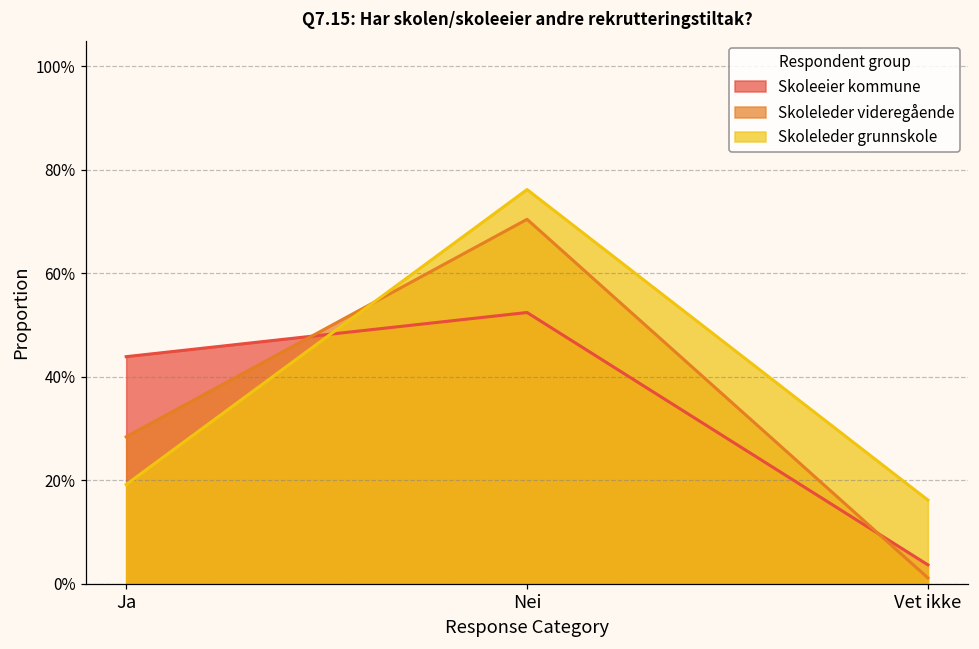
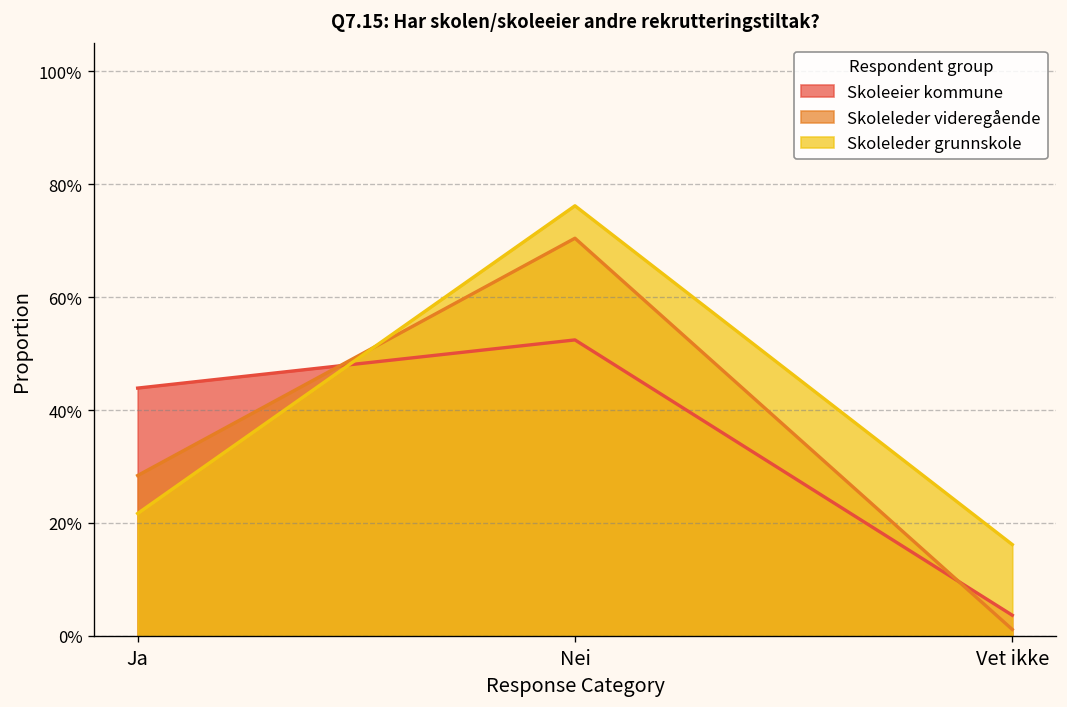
Skoleleder grunnskole, Ja: 19% -> 22%
